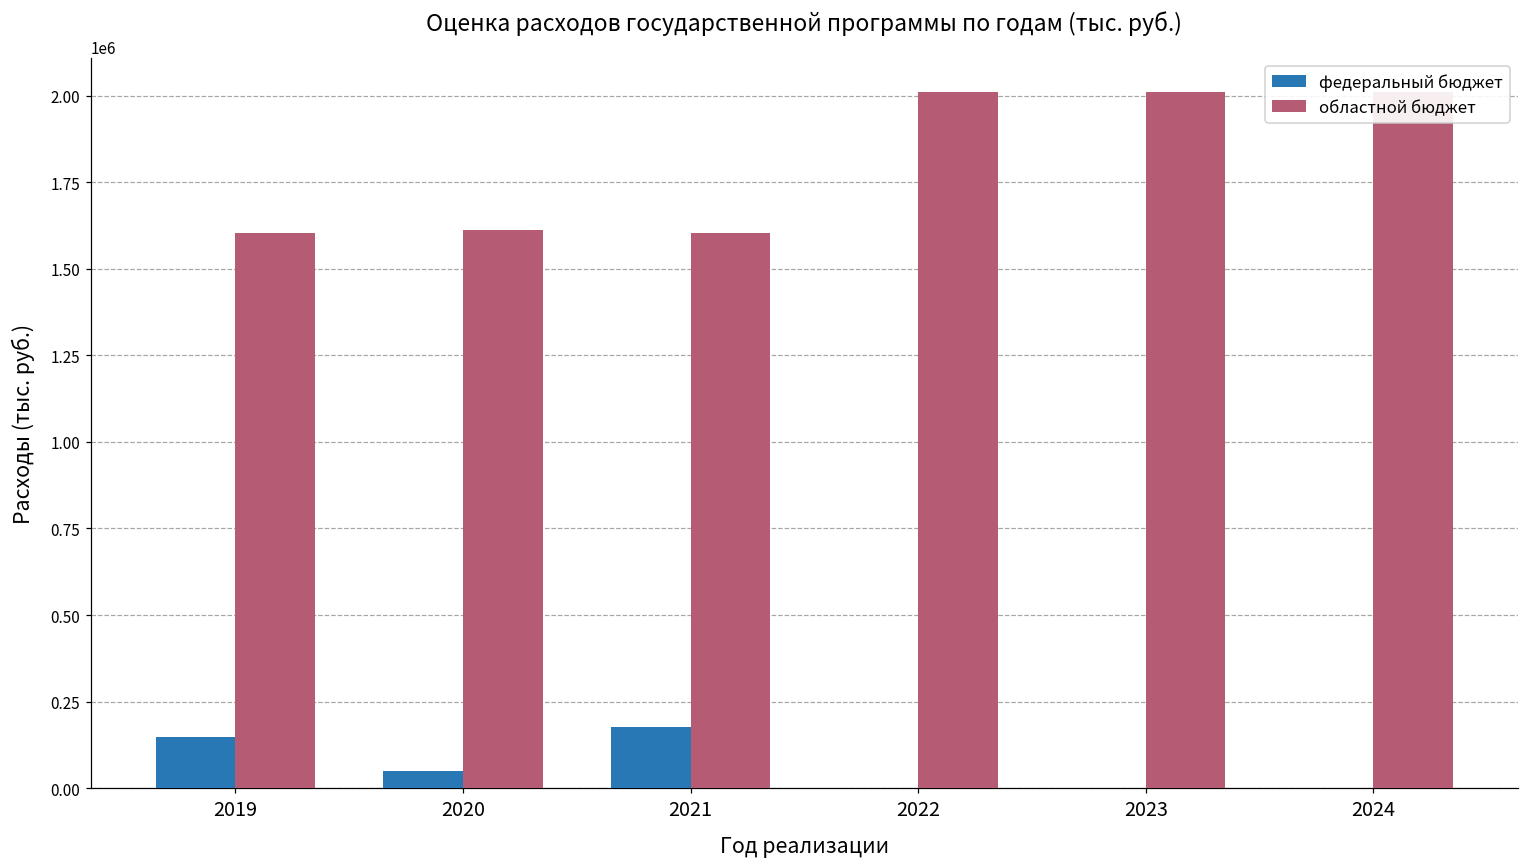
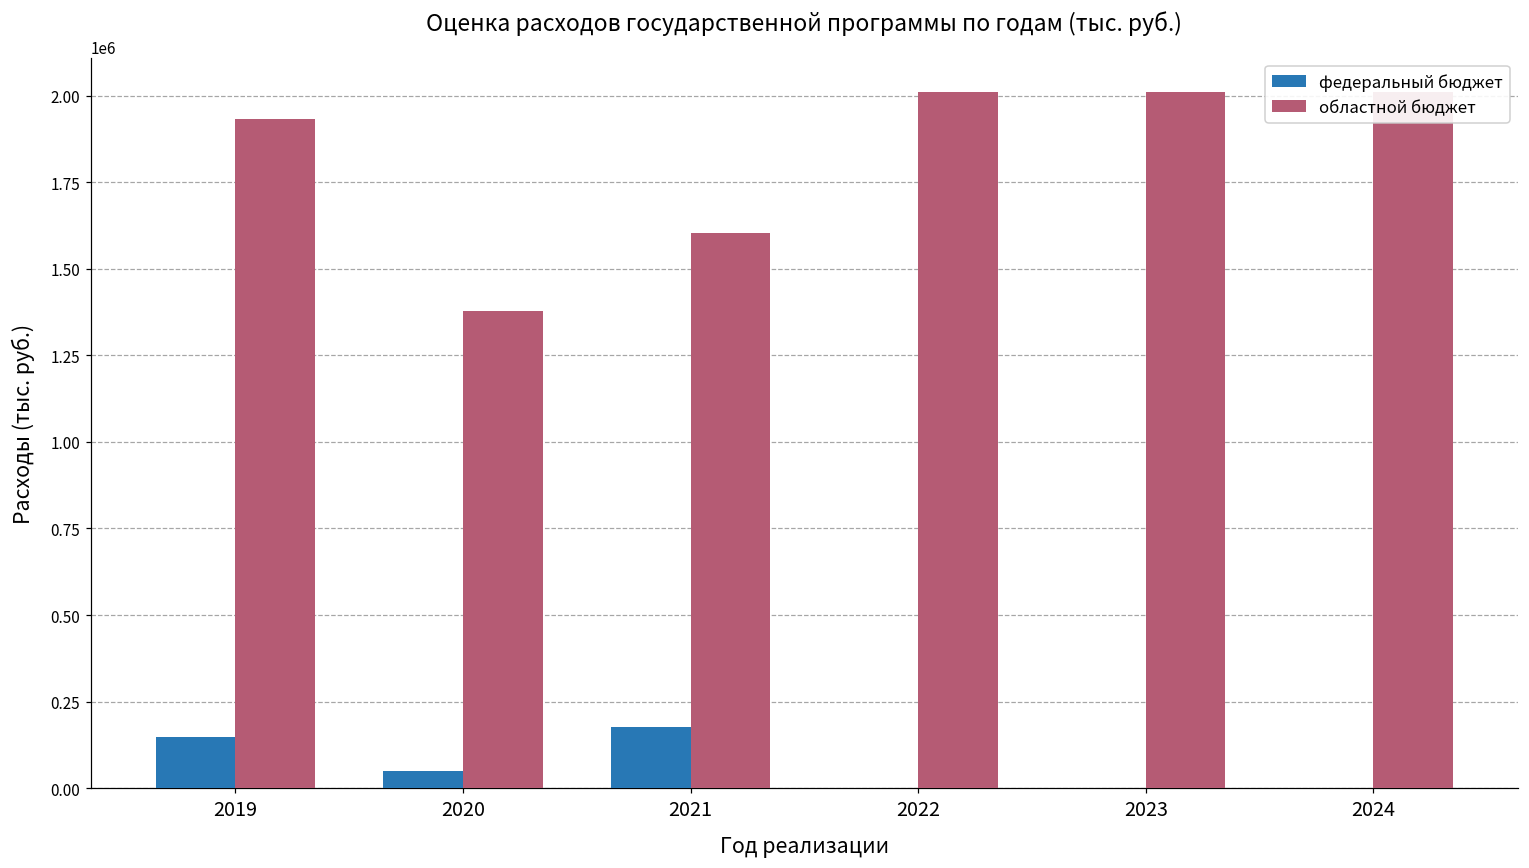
областной бюджет, 2019: 1600000 -> 1930000
областной бюджет, 2020: 1610000 -> 1380000
